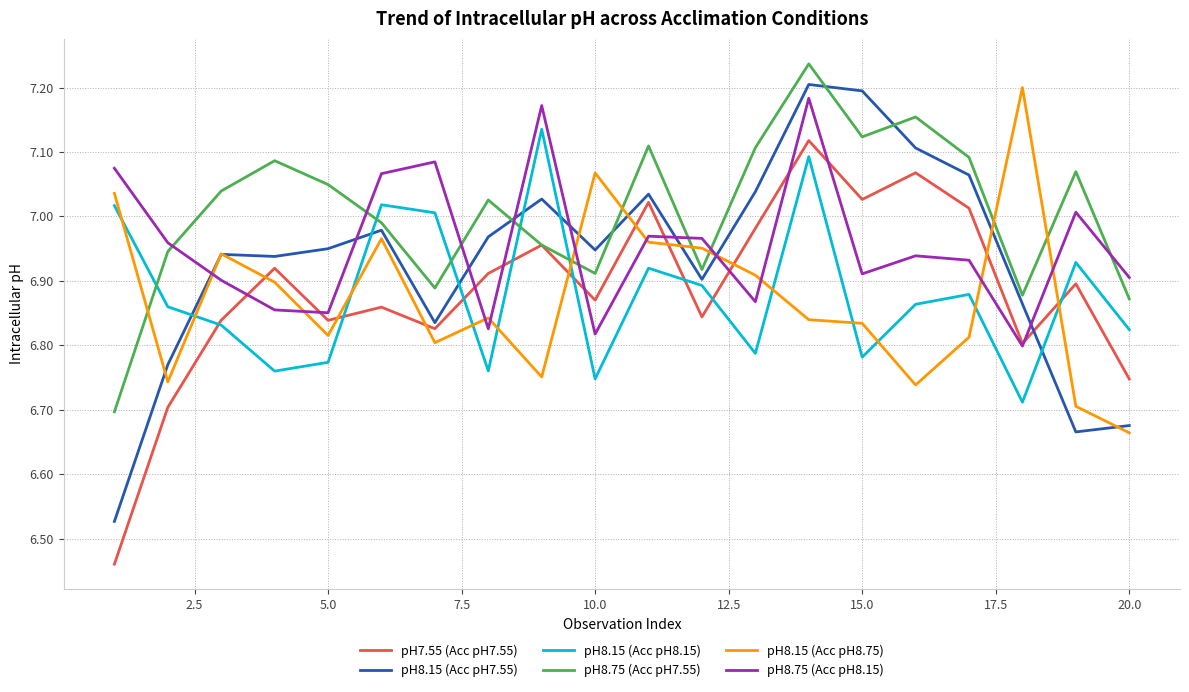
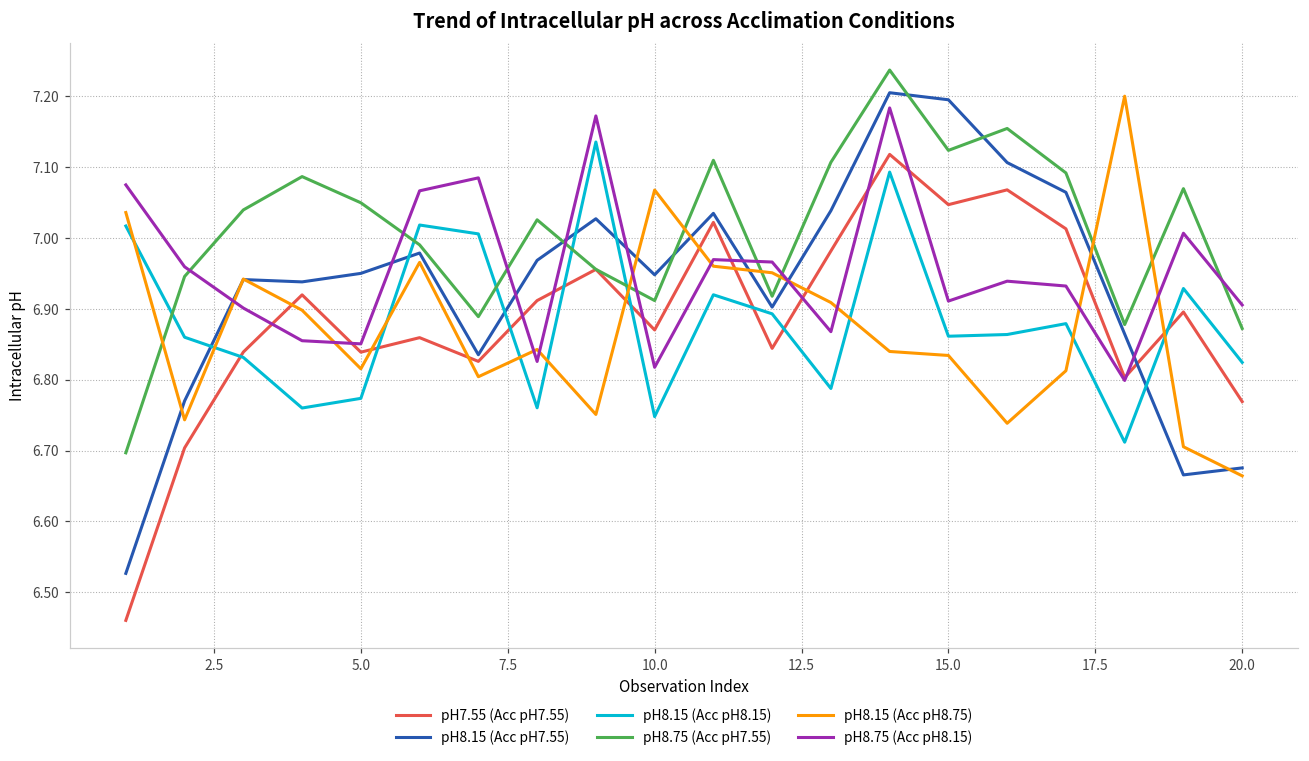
pH7.55 (Acc pH7.55), 15.0: 7.03 -> 7.05
pH8.15 (Acc pH8.15), 15.0: 6.78 -> 6.86
pH7.55 (Acc pH7.55), 20.0: 6.75 -> 6.77
